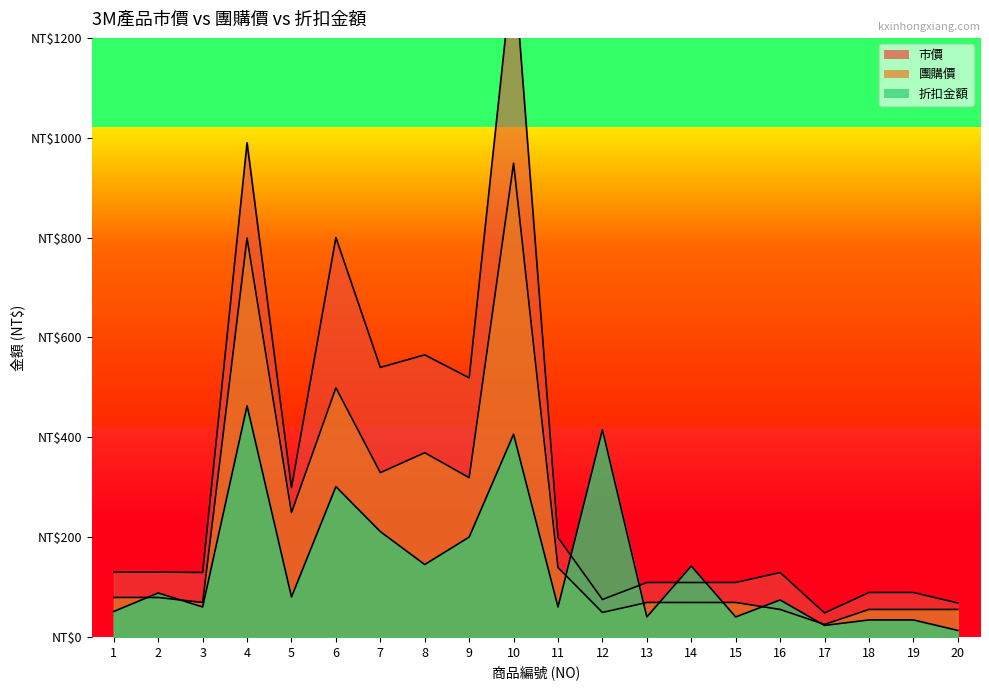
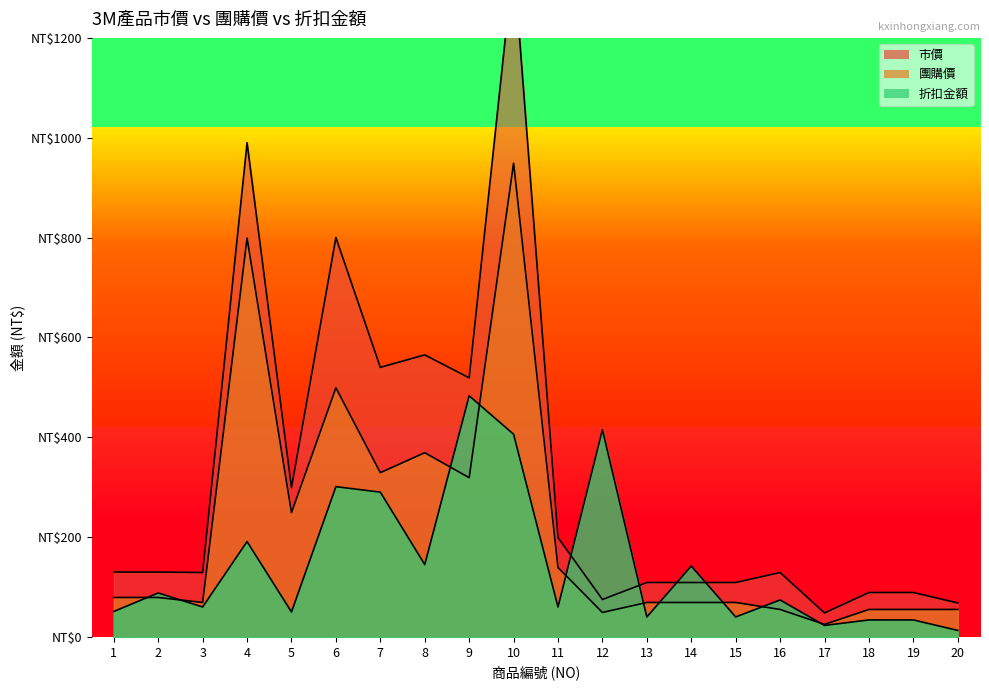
折扣金額, 4: NT$460 -> NT$190
折扣金額, 5: NT$80 -> NT$50
折扣金額, 7: NT$210 -> NT$290
折扣金額, 9: NT$200 -> NT$480
